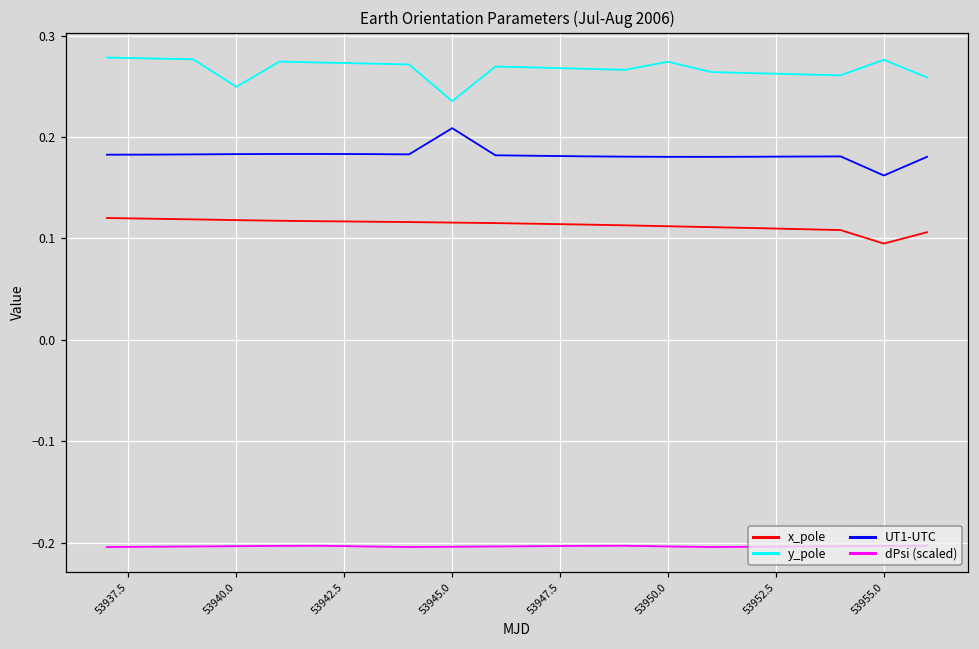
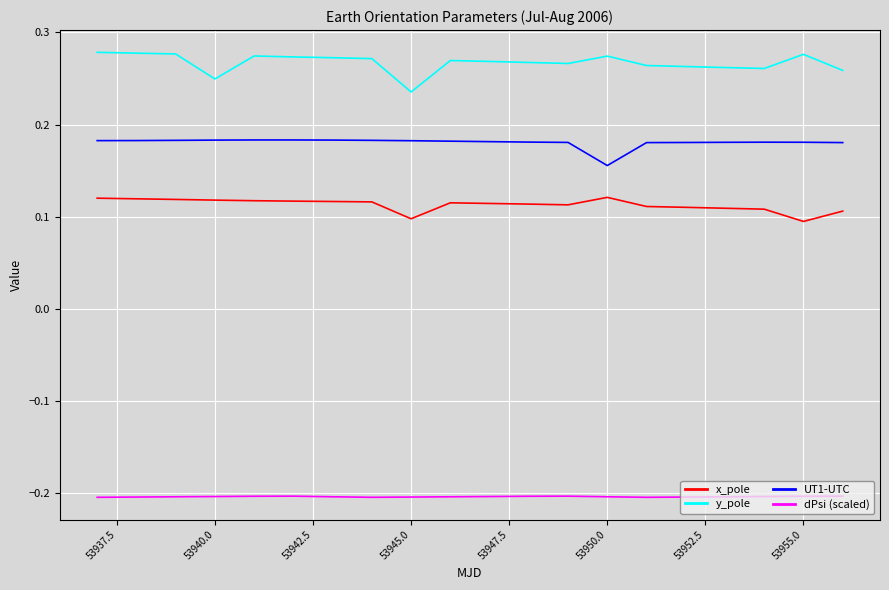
x_pole, 53945.0: 0.12 -> 0.10
UT1-UTC, 53945.0: 0.21 -> 0.18
x_pole, 53950.0: 0.11 -> 0.12
UT1-UTC, 53950.0: 0.18 -> 0.16
UT1-UTC, 53955.0: 0.16 -> 0.18
